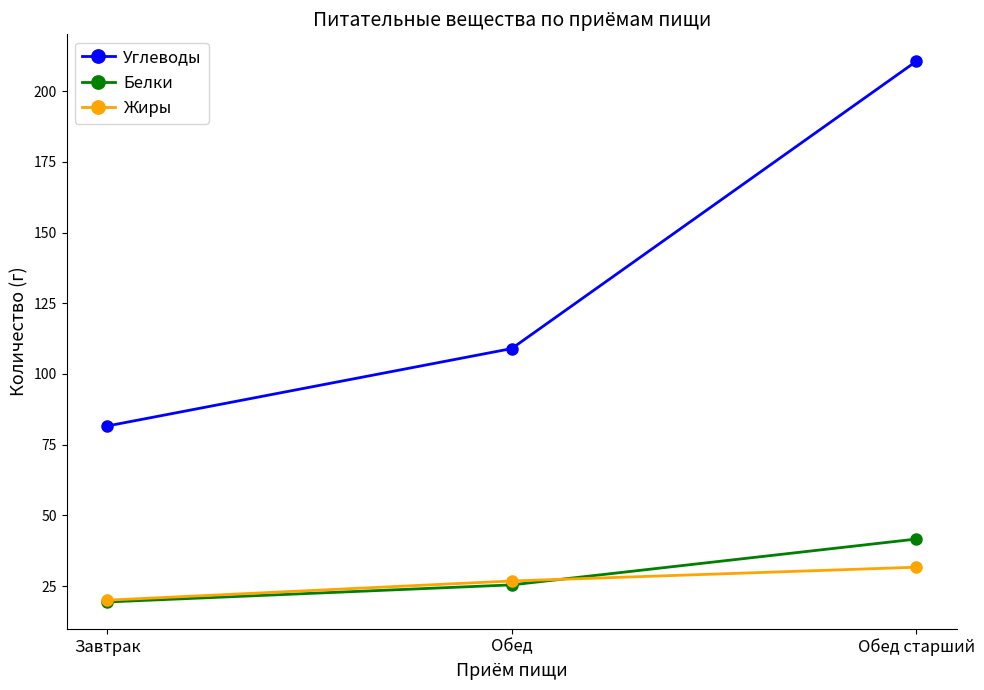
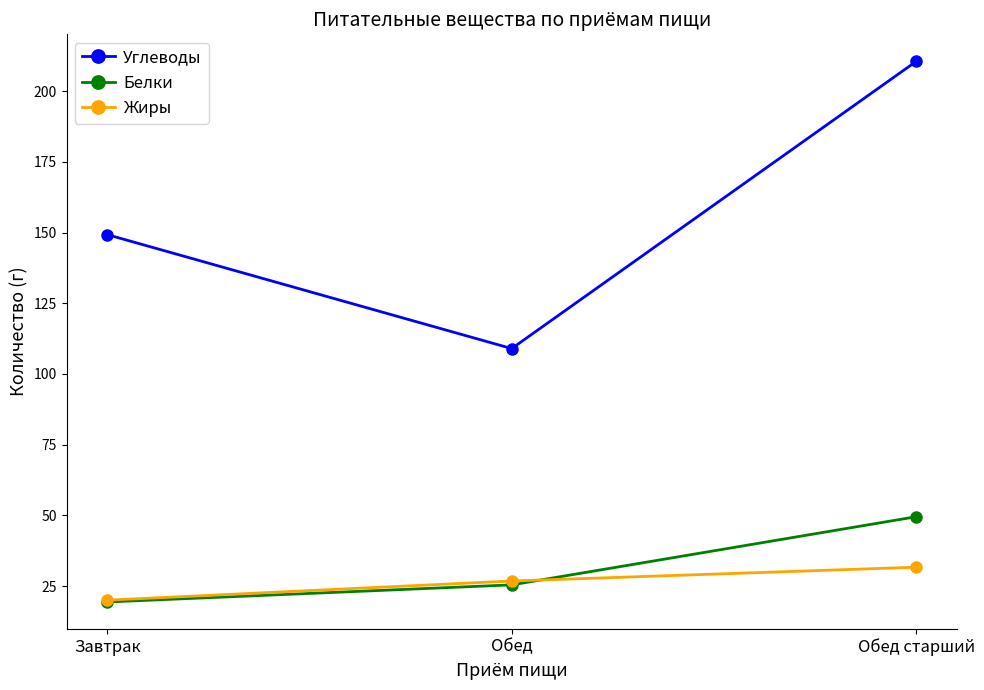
Углеводы, Завтрак: 82 -> 149
Белки, Обед старший: 42 -> 50
